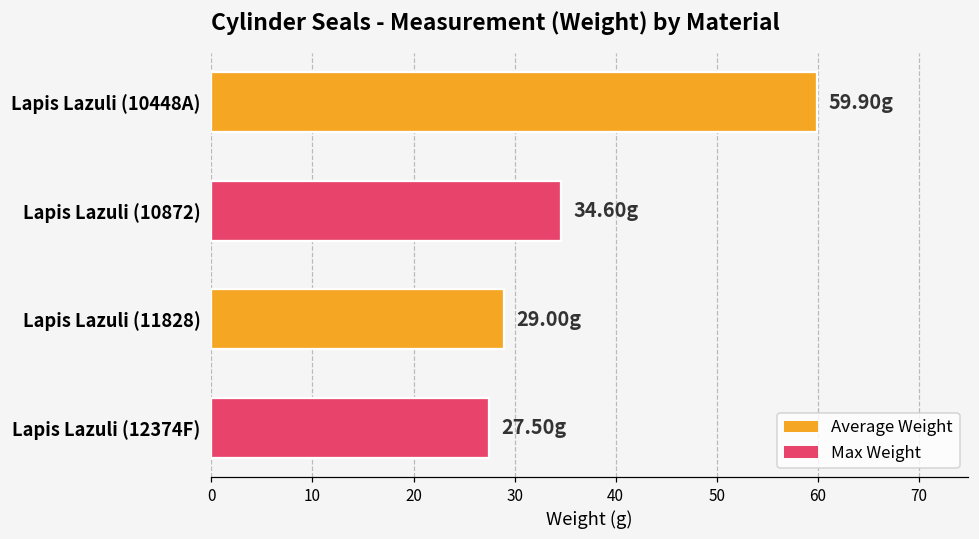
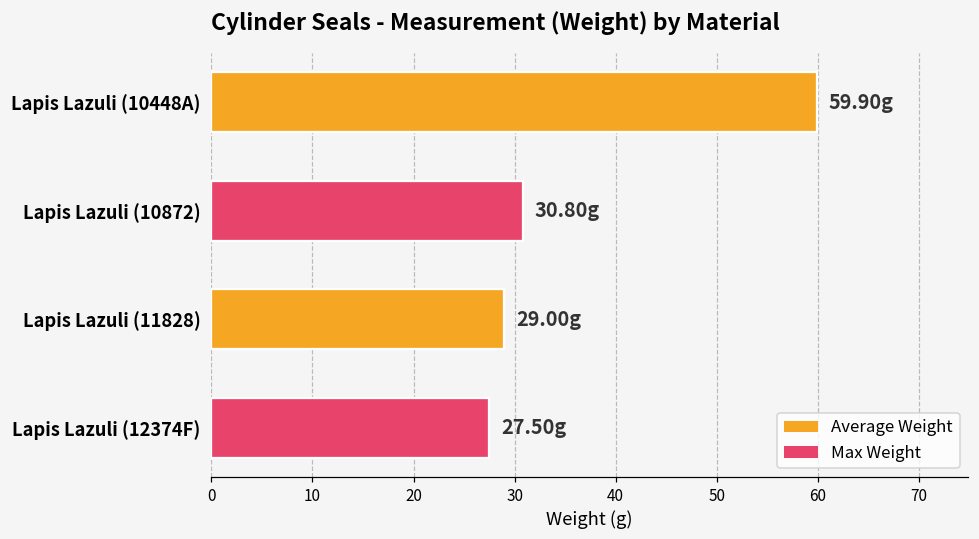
Lapis Lazuli (10872): 34.60g -> 30.80g
